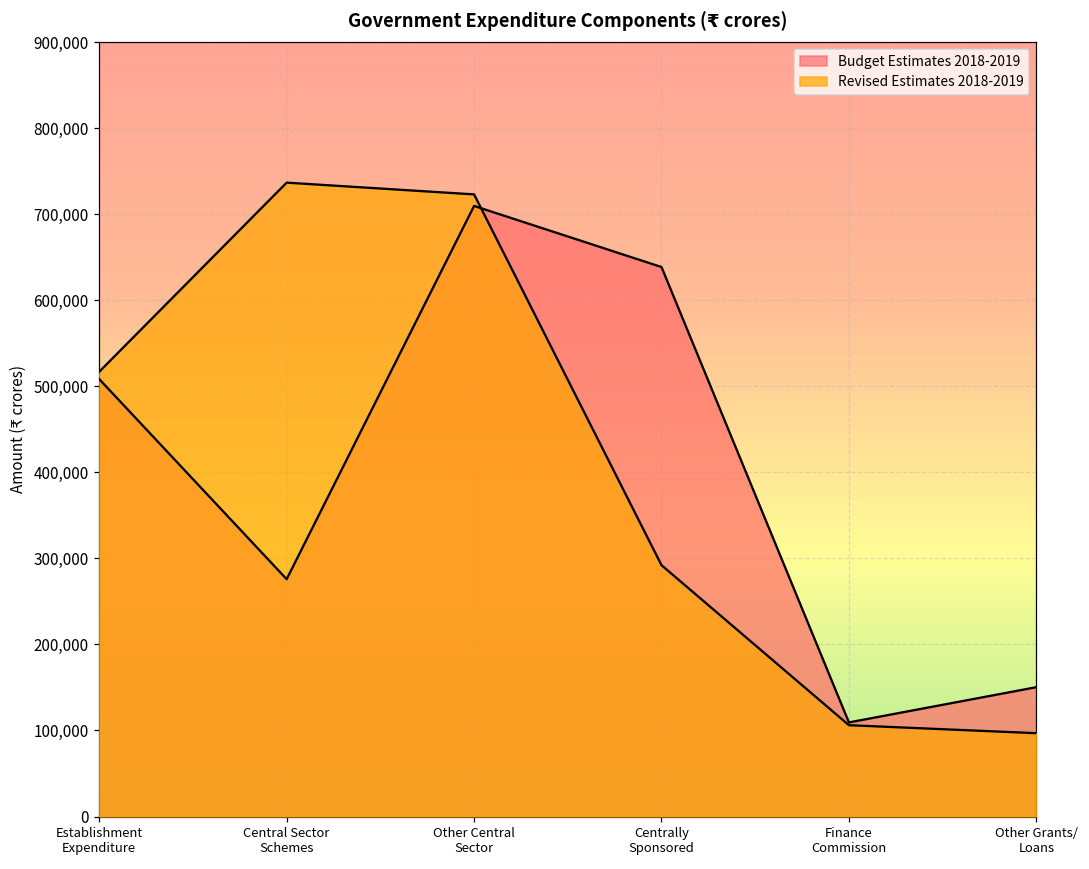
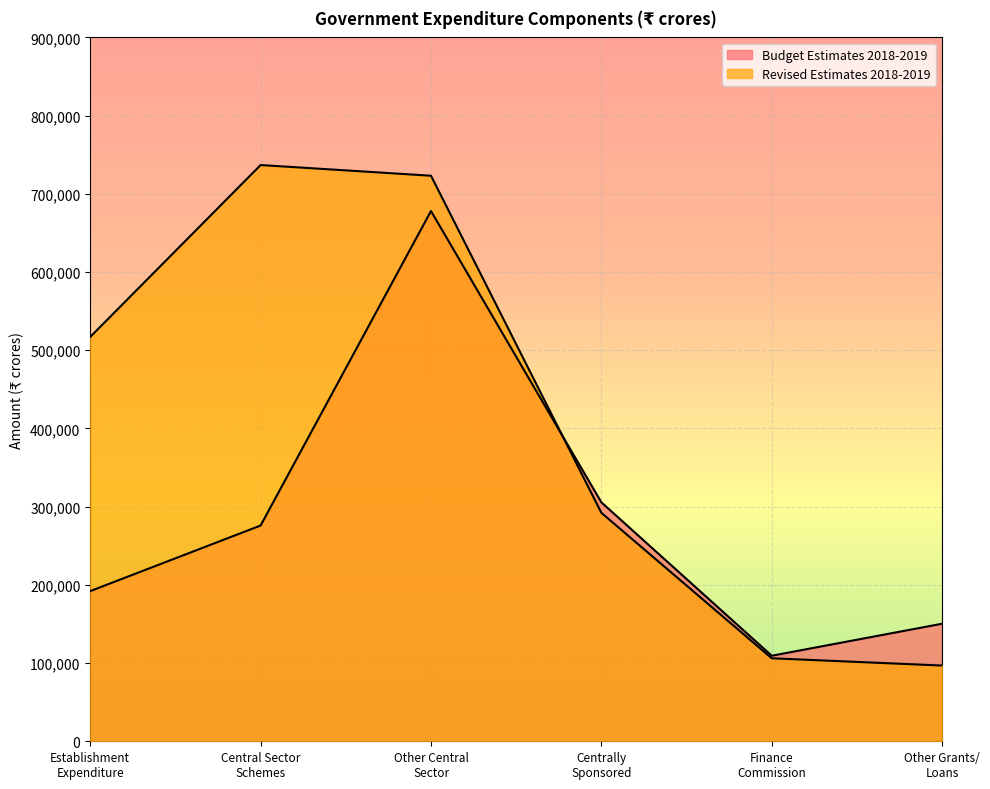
Budget Estimates 2018-2019, Establishment Expenditure: 510,000 -> 190,000
Budget Estimates 2018-2019, Other Central Sector: 710,000 -> 680,000
Budget Estimates 2018-2019, Centrally Sponsored: 640,000 -> 310,000
